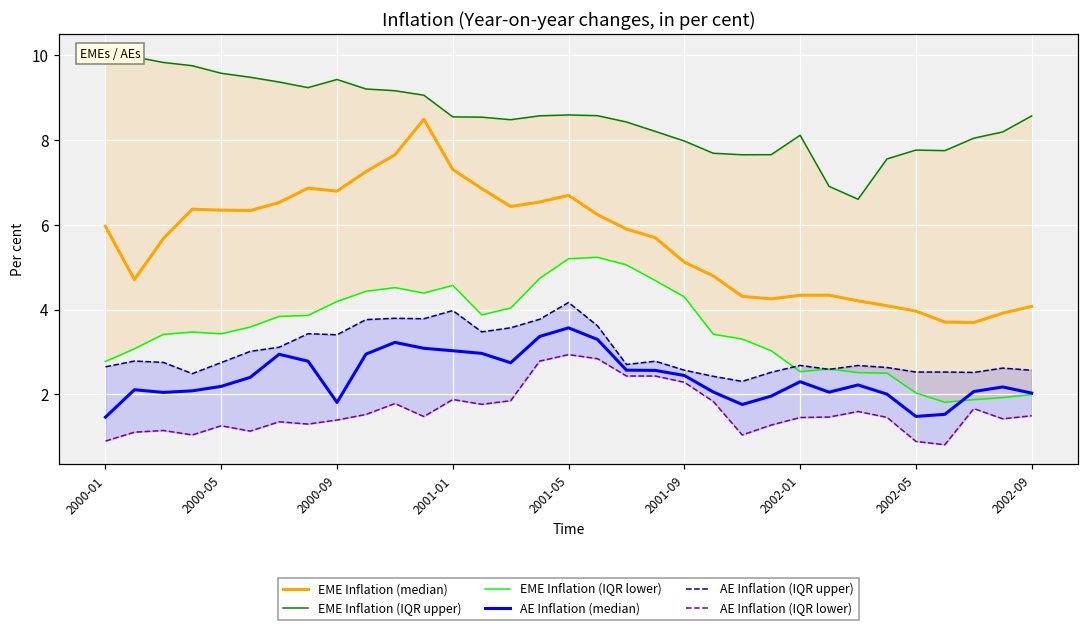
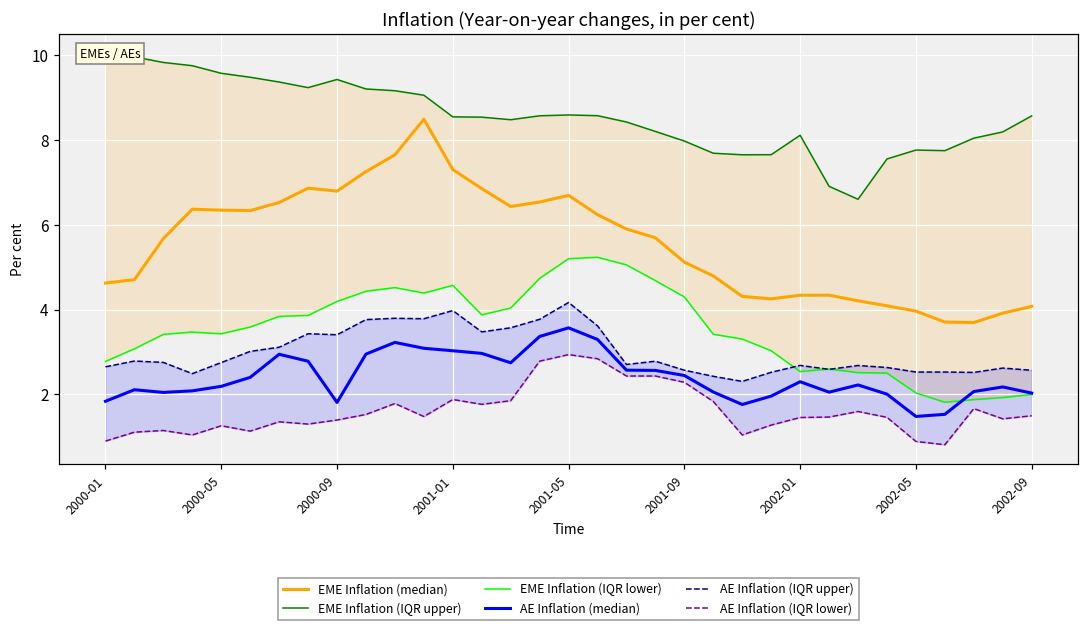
EME Inflation (median), 2000-01: 6.0 -> 4.6
AE Inflation (median), 2000-01: 1.5 -> 1.8
